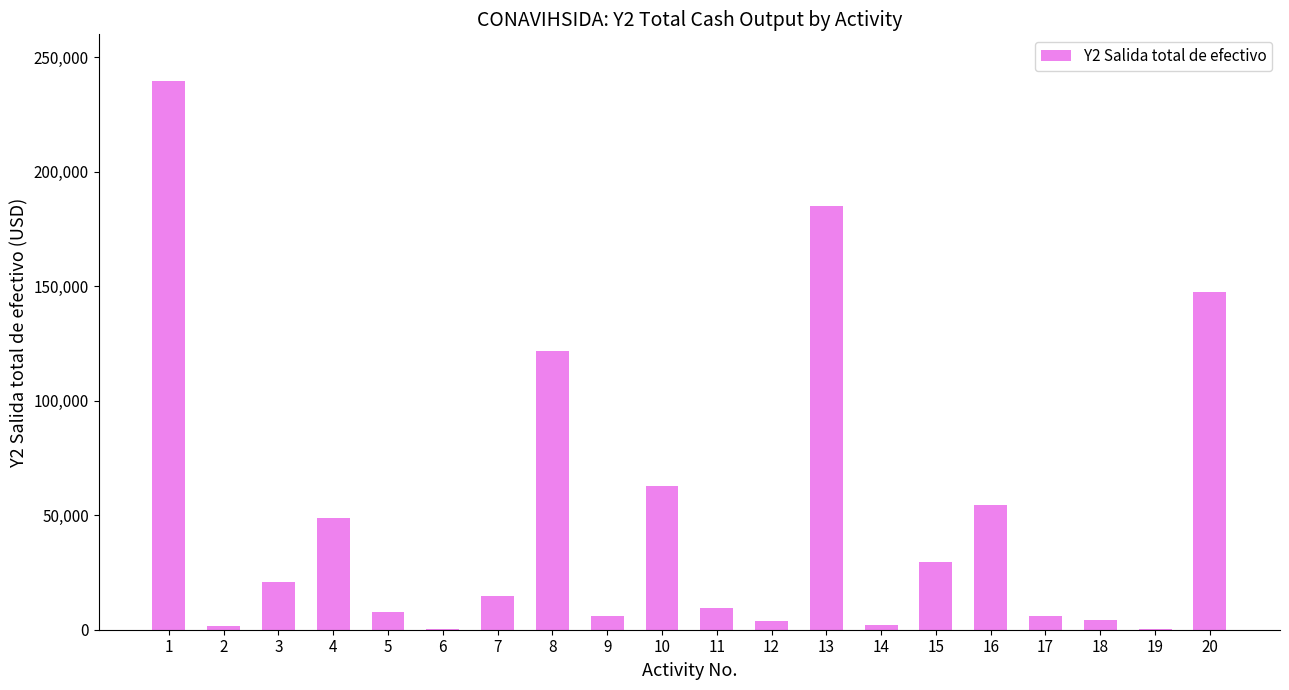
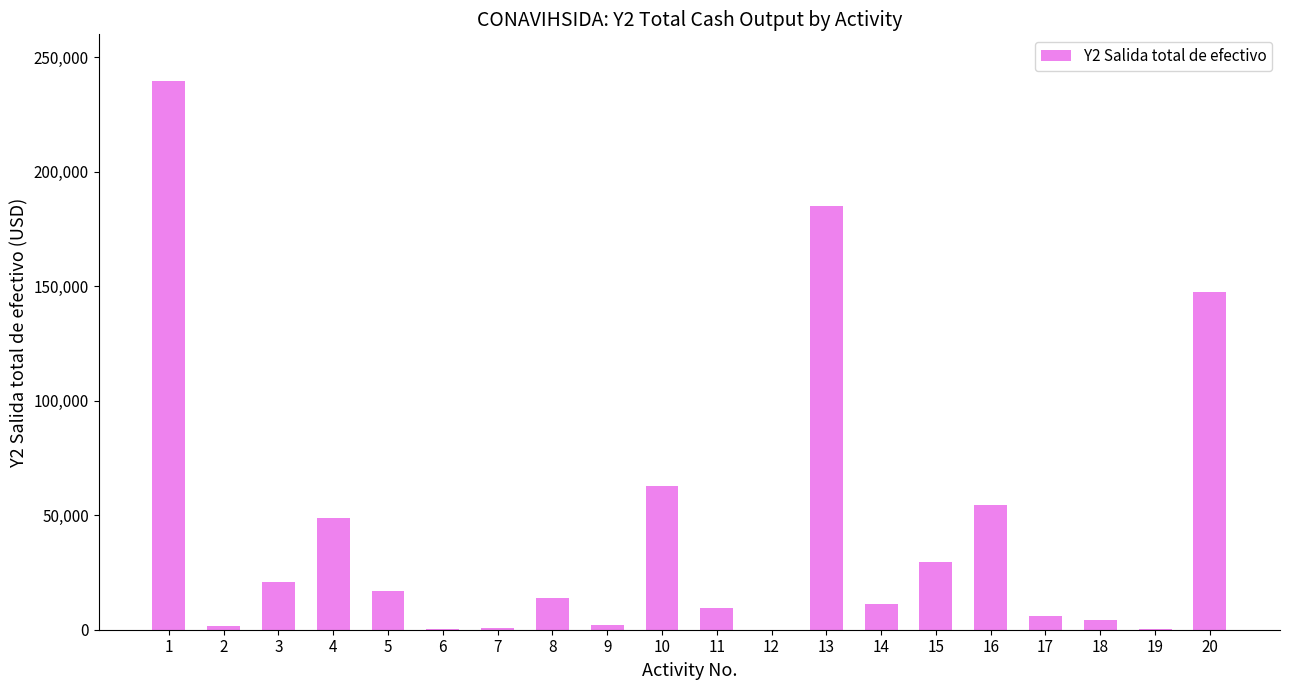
5: 8,000 -> 17,000
7: 15,000 -> 1,000
8: 122,000 -> 14,000
9: 6,000 -> 2,000
12: 4,000 -> 0
14: 2,000 -> 11,000
